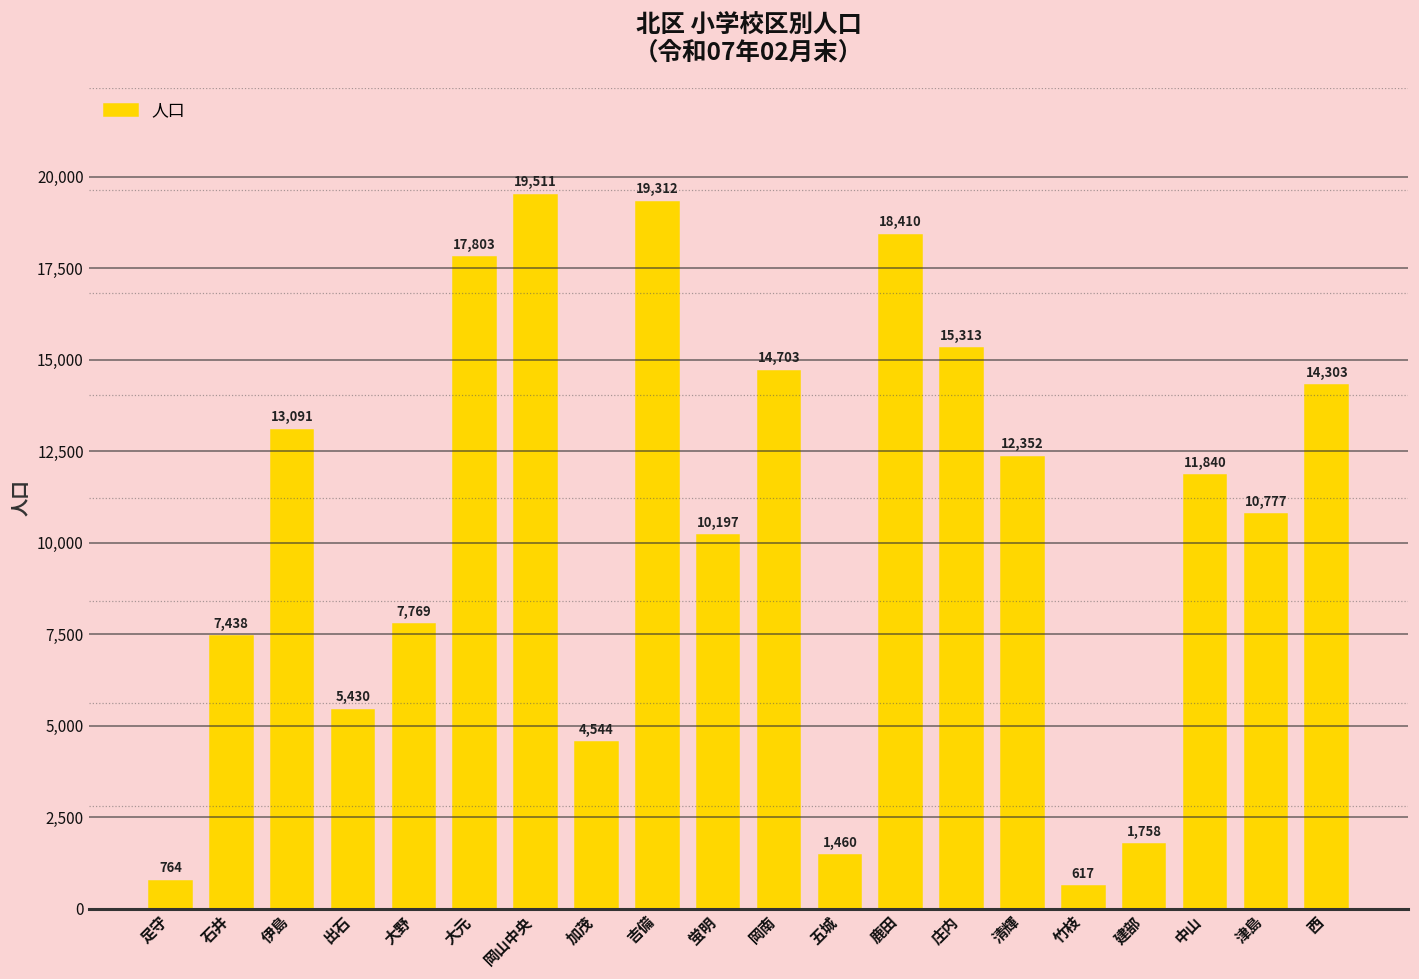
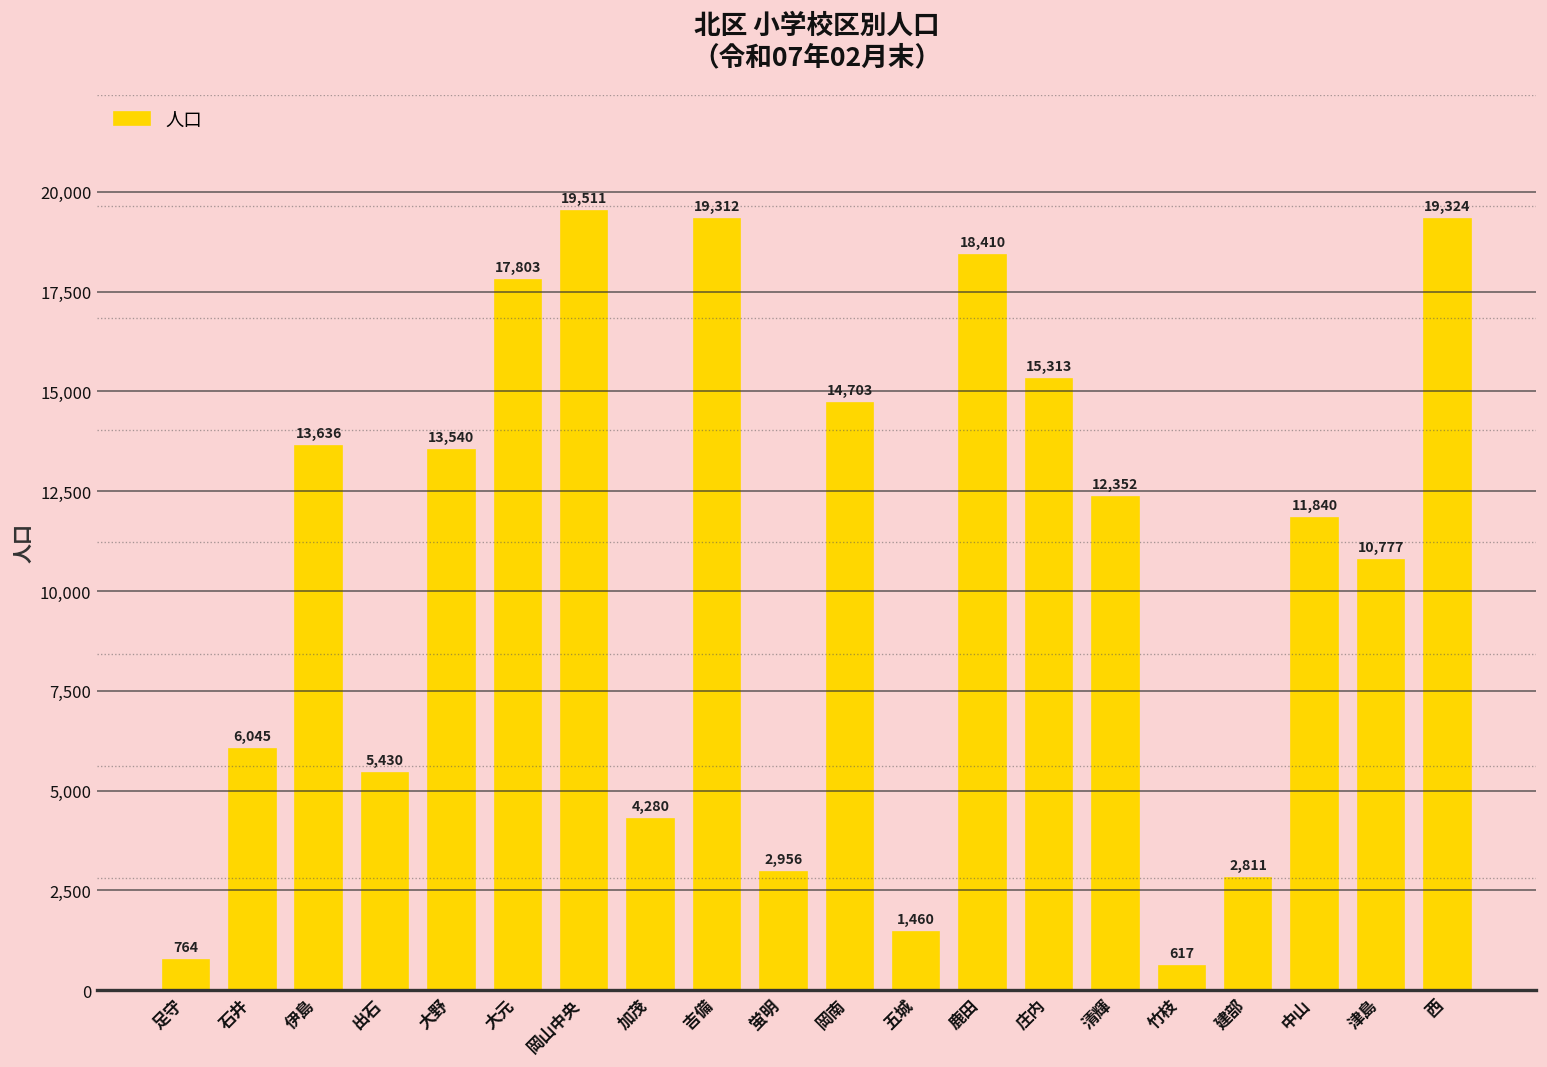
石井: 7,438 -> 6,045
伊島: 13,091 -> 13,636
大野: 7,769 -> 13,540
加茂: 4,544 -> 4,280
蛍明: 10,197 -> 2,956
建部: 1,758 -> 2,811
西: 14,303 -> 19,324
